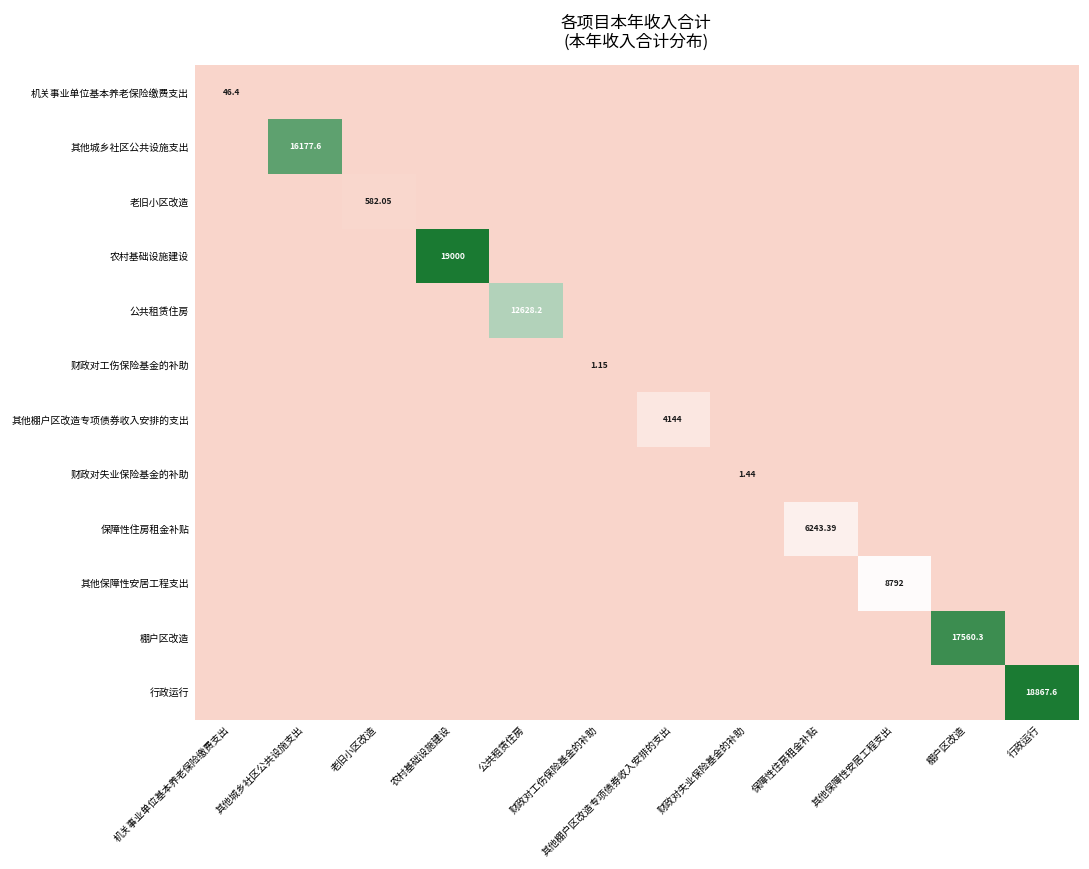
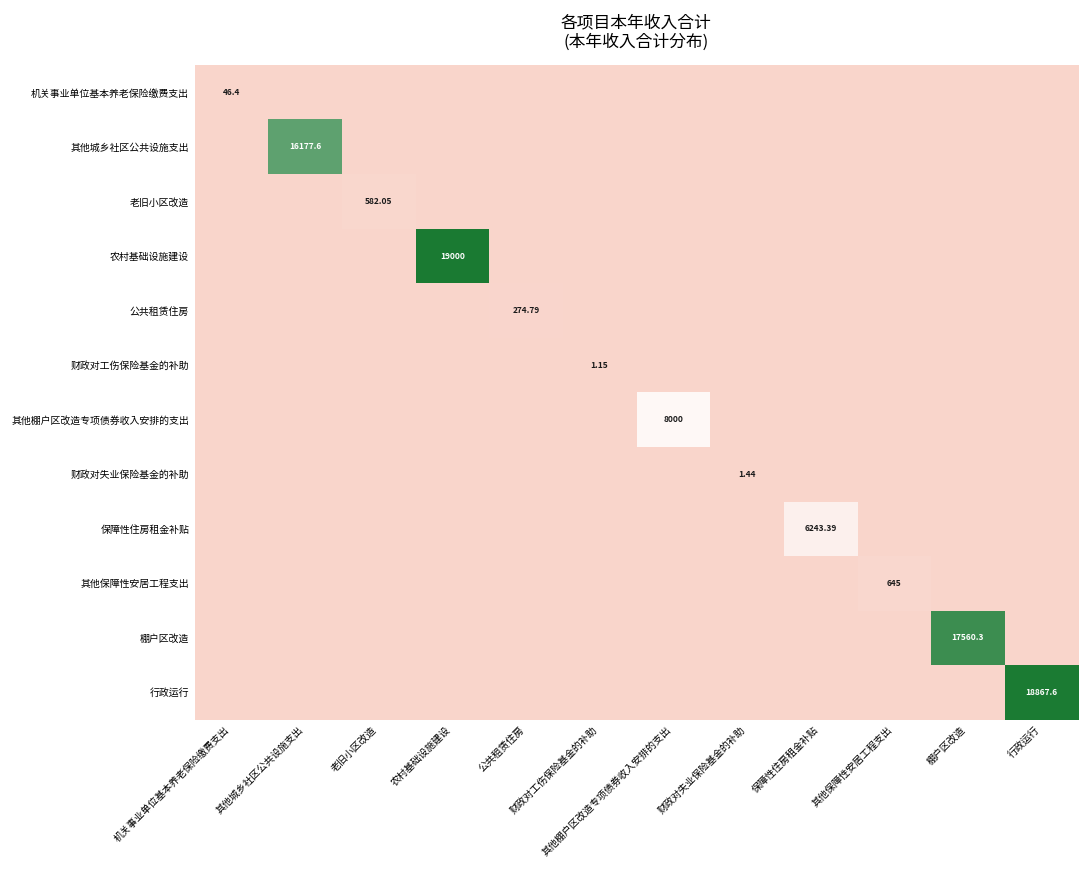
公共租赁住房, 公共租赁住房: 12628.2 -> 274.79
其他棚户区改造专项债券收入安排的支出, 其他棚户区改造专项债券收入安排的支出: 4144 -> 8000
其他保障性安居工程支出, 其他保障性安居工程支出: 8792 -> 645
